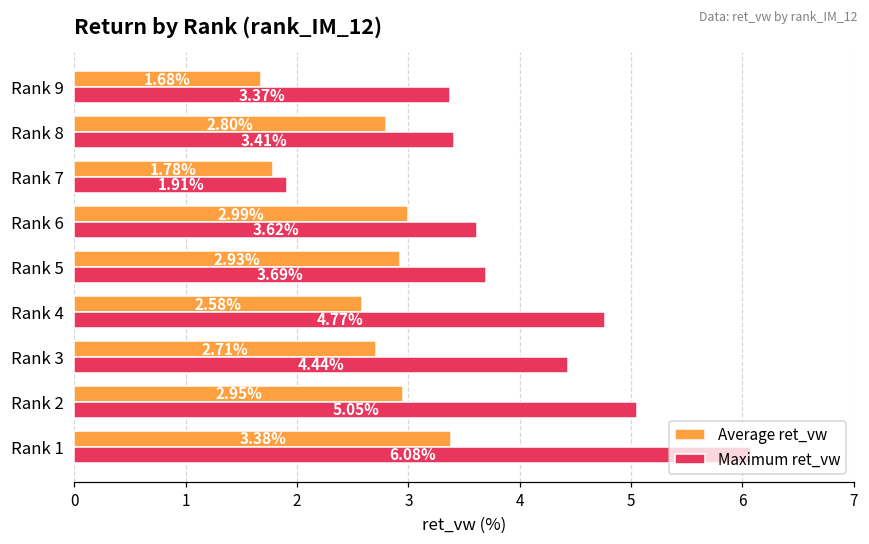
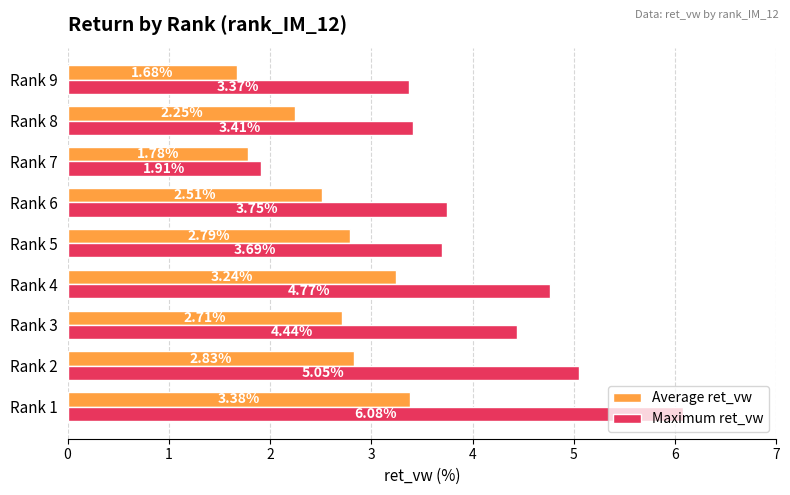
Average ret_vw, Rank 8: 2.80% -> 2.25%
Average ret_vw, Rank 6: 2.99% -> 2.51%
Maximum ret_vw, Rank 6: 3.62% -> 3.75%
Average ret_vw, Rank 5: 2.93% -> 2.79%
Average ret_vw, Rank 4: 2.58% -> 3.24%
Average ret_vw, Rank 2: 2.95% -> 2.83%
